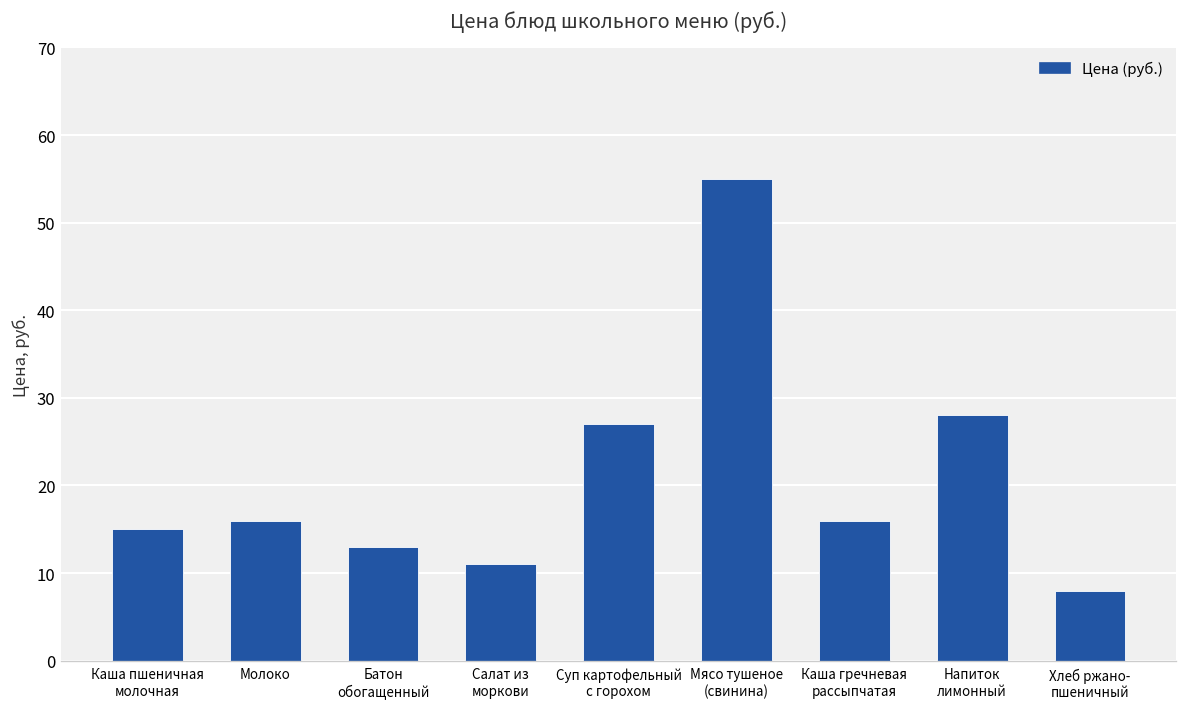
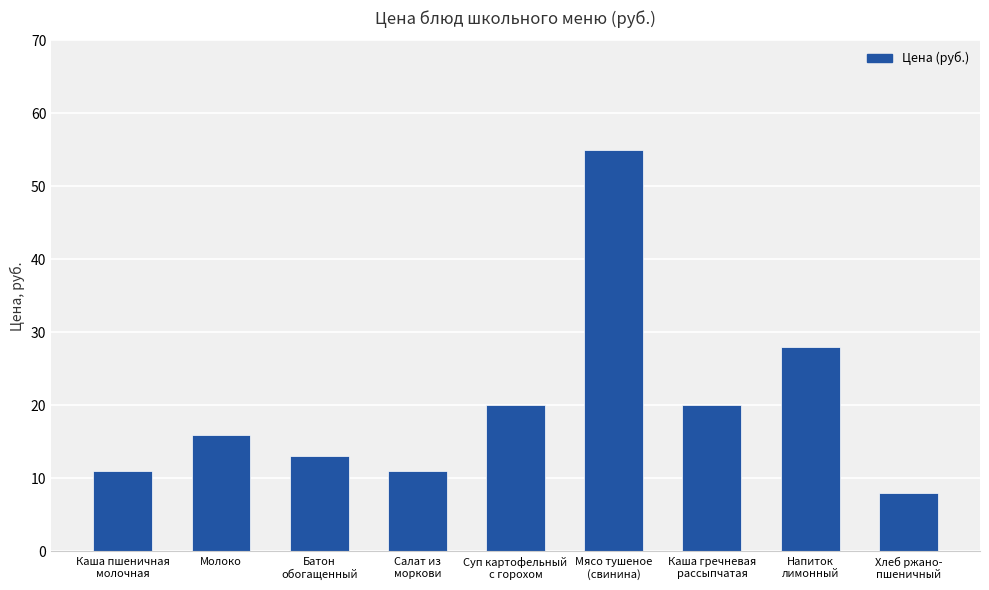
Каша пшеничная молочная: 15 -> 11
Суп картофельный с горохом: 27 -> 20
Каша гречневая рассыпчатая: 16 -> 20
